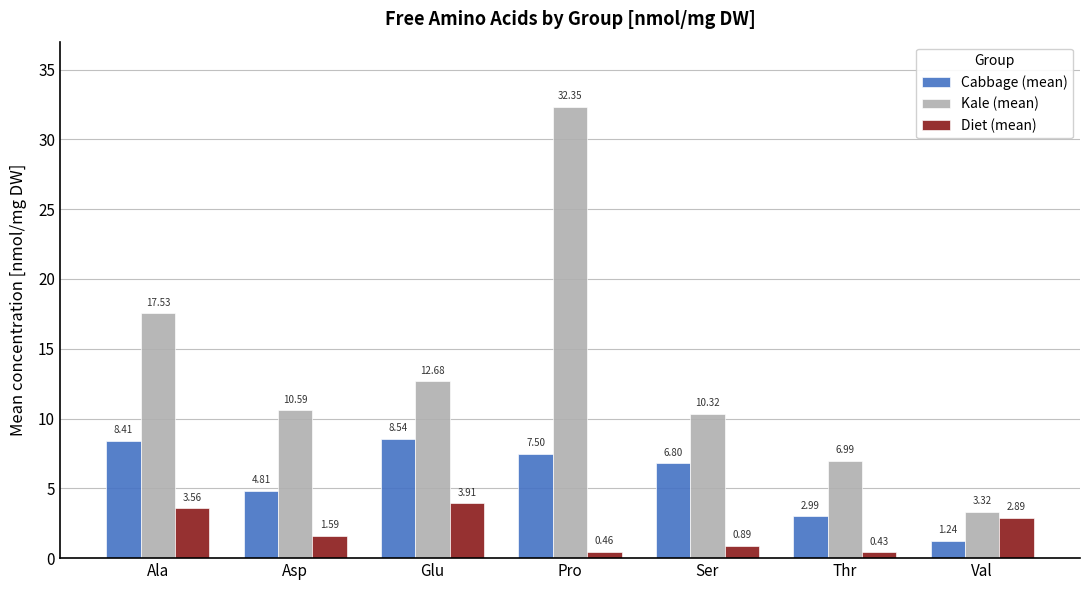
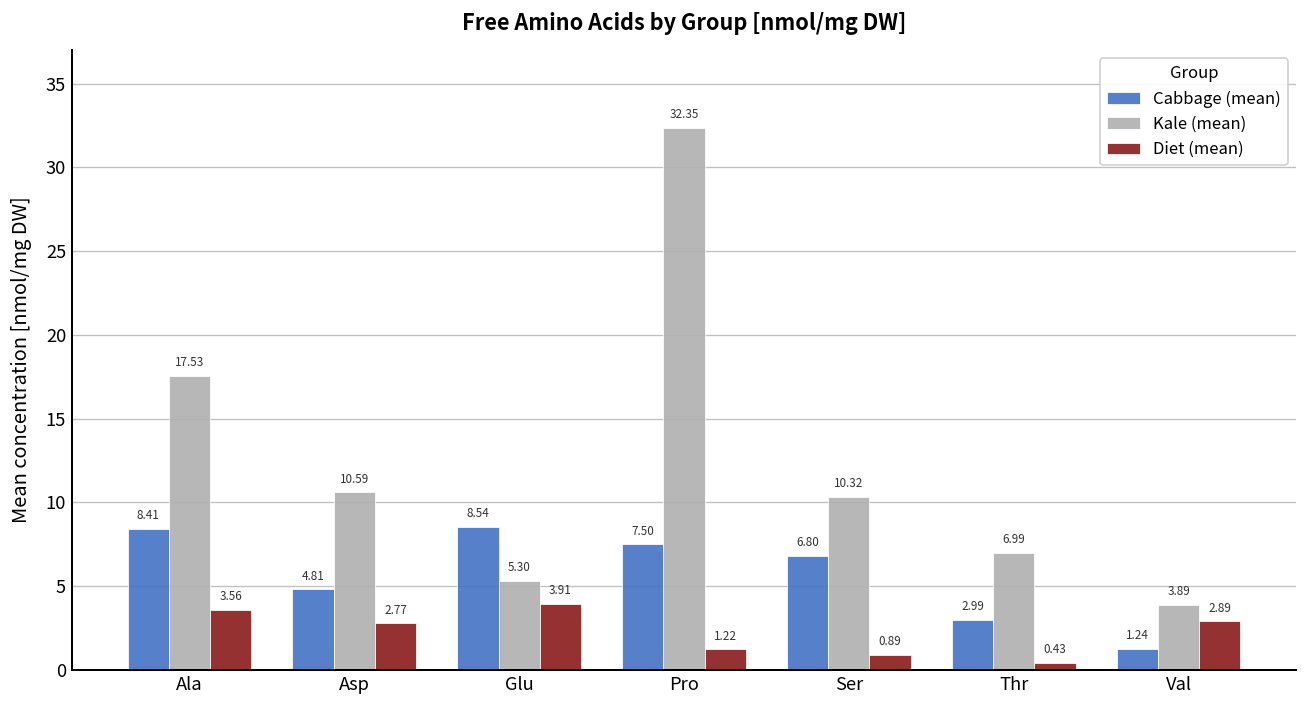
Diet (mean), Asp: 1.59 -> 2.77
Kale (mean), Glu: 12.68 -> 5.30
Diet (mean), Pro: 0.46 -> 1.22
Kale (mean), Val: 3.32 -> 3.89
